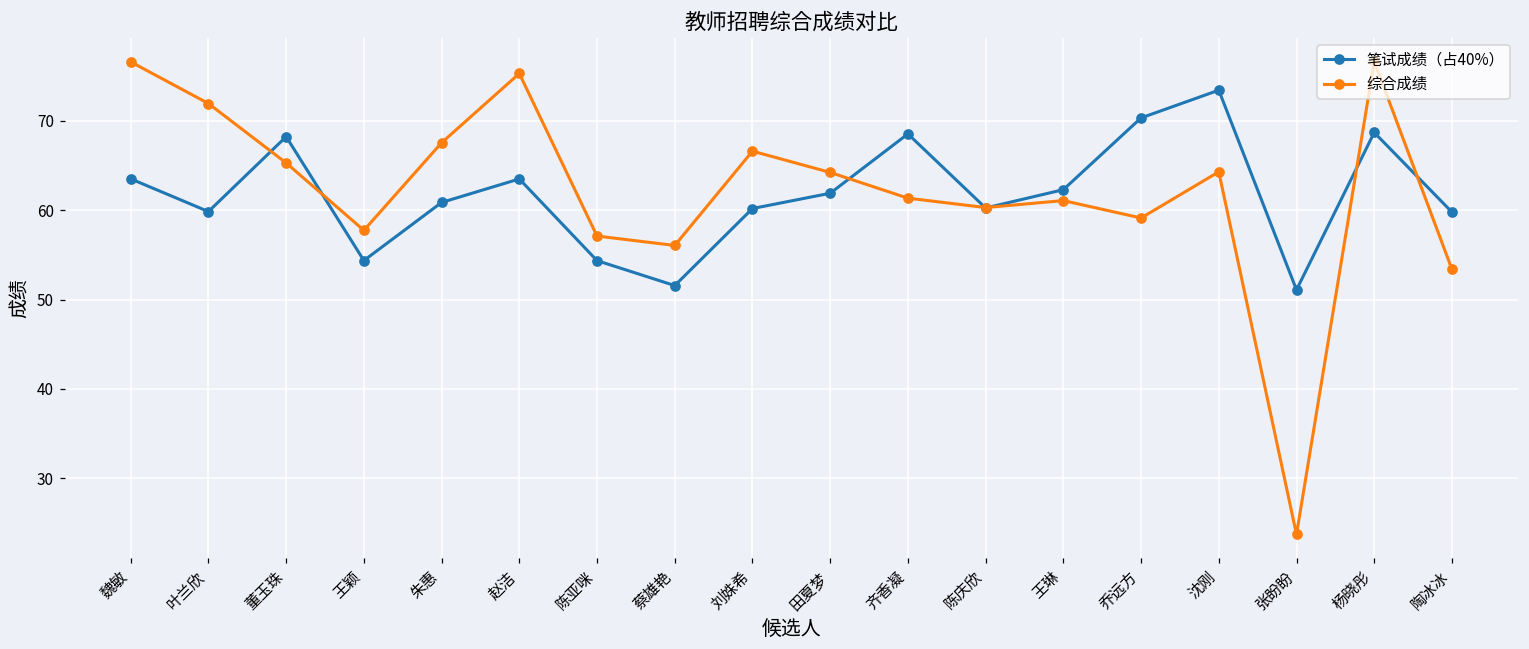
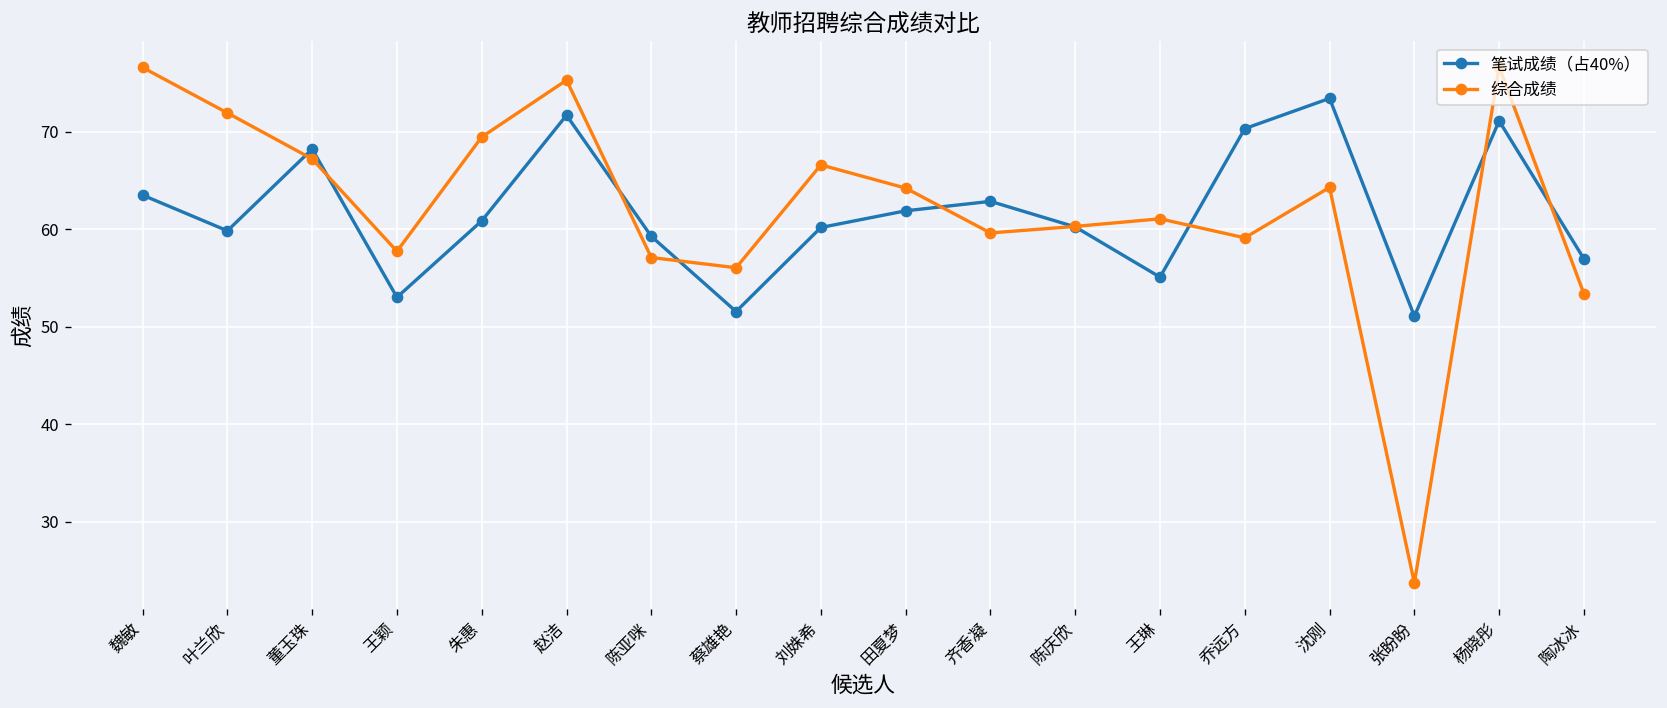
综合成绩, 董玉珠: 65 -> 67
笔试成绩（占40%）, 王颖: 54 -> 53
综合成绩, 朱惠: 68 -> 69
笔试成绩（占40%）, 赵洁: 64 -> 72
笔试成绩（占40%）, 陈亚咪: 54 -> 59
笔试成绩（占40%）, 齐香凝: 69 -> 63
综合成绩, 齐香凝: 61 -> 60
笔试成绩（占40%）, 王琳: 62 -> 55
笔试成绩（占40%）, 杨晓彤: 69 -> 71
笔试成绩（占40%）, 陶冰冰: 60 -> 57
